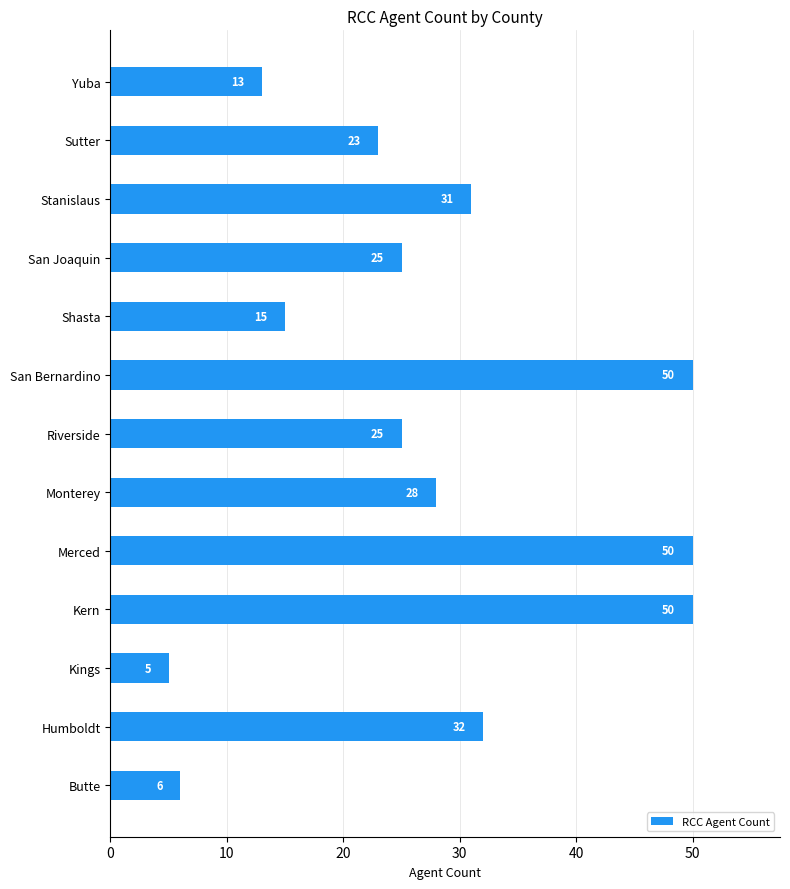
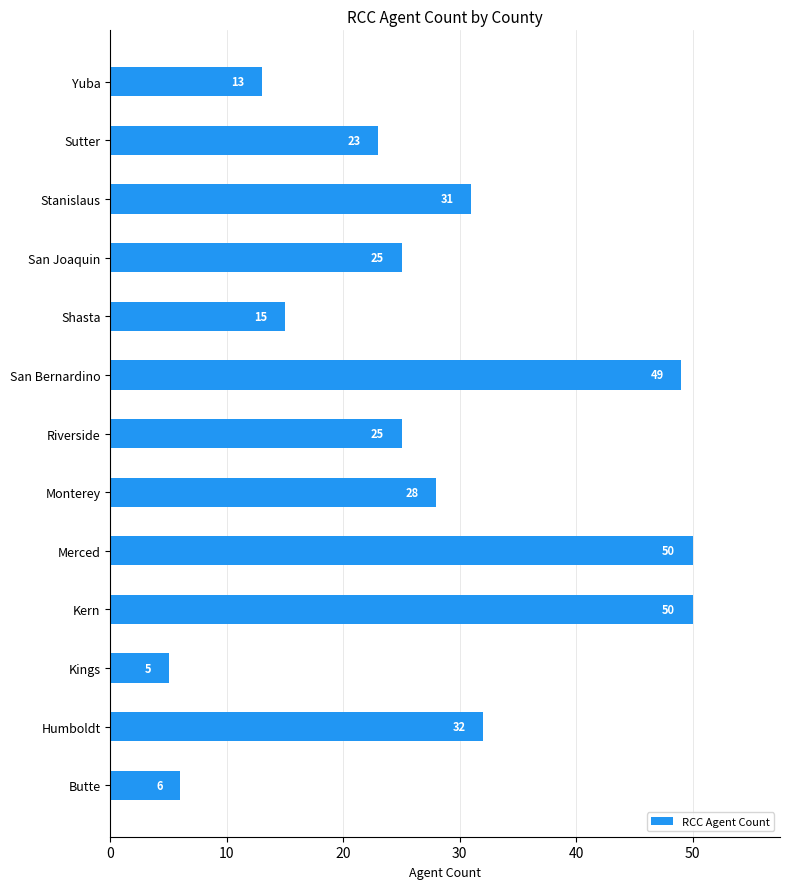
San Bernardino: 50 -> 49
